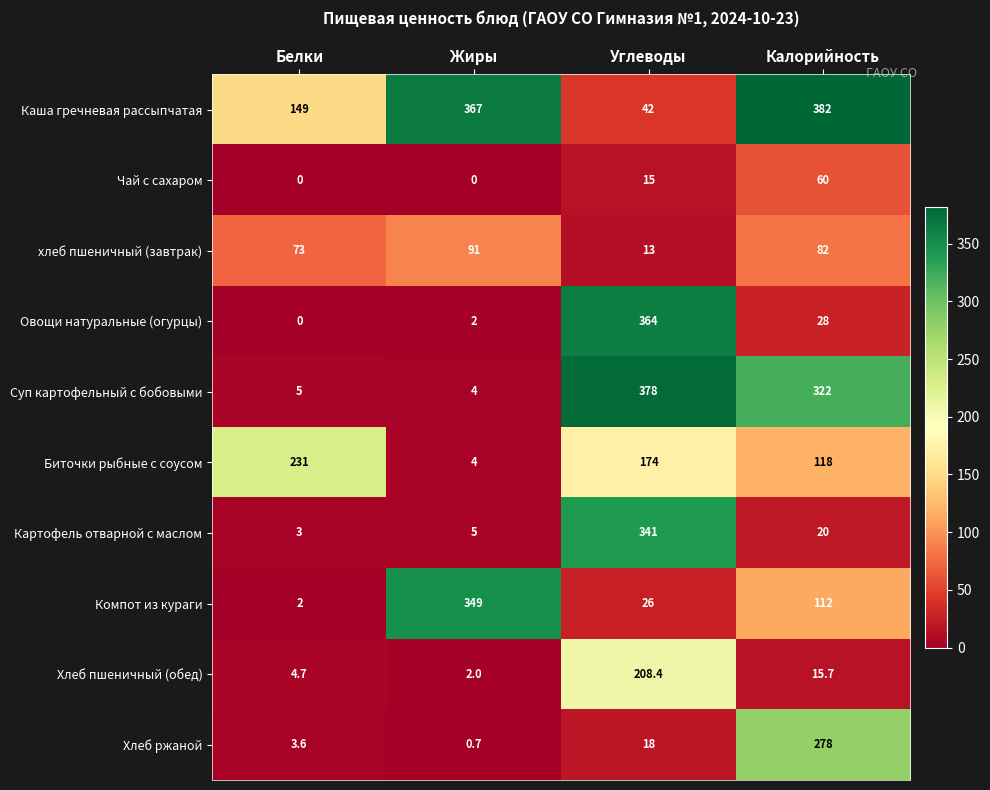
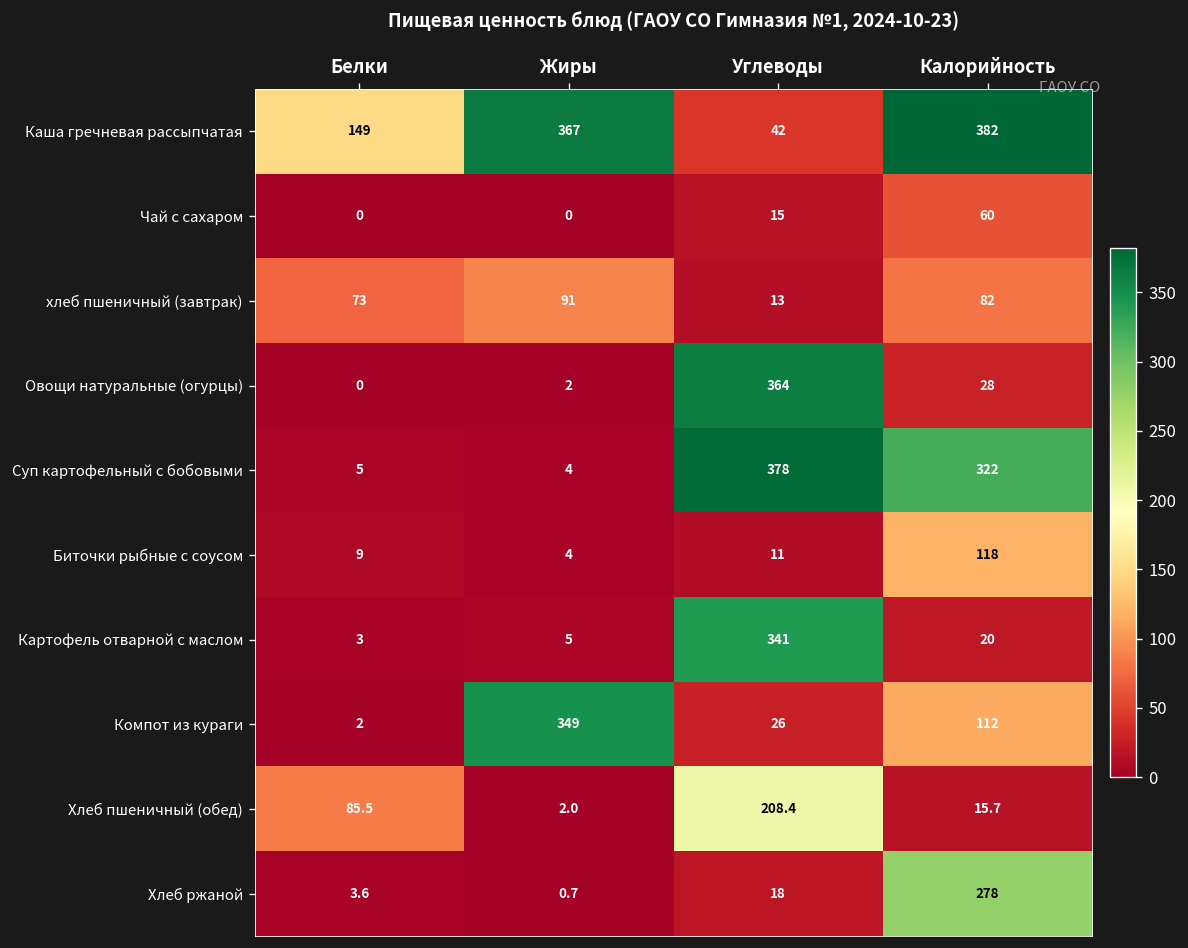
Биточки рыбные с соусом, Белки: 231 -> 9
Биточки рыбные с соусом, Углеводы: 174 -> 11
Хлеб пшеничный (обед), Белки: 4.7 -> 85.5
